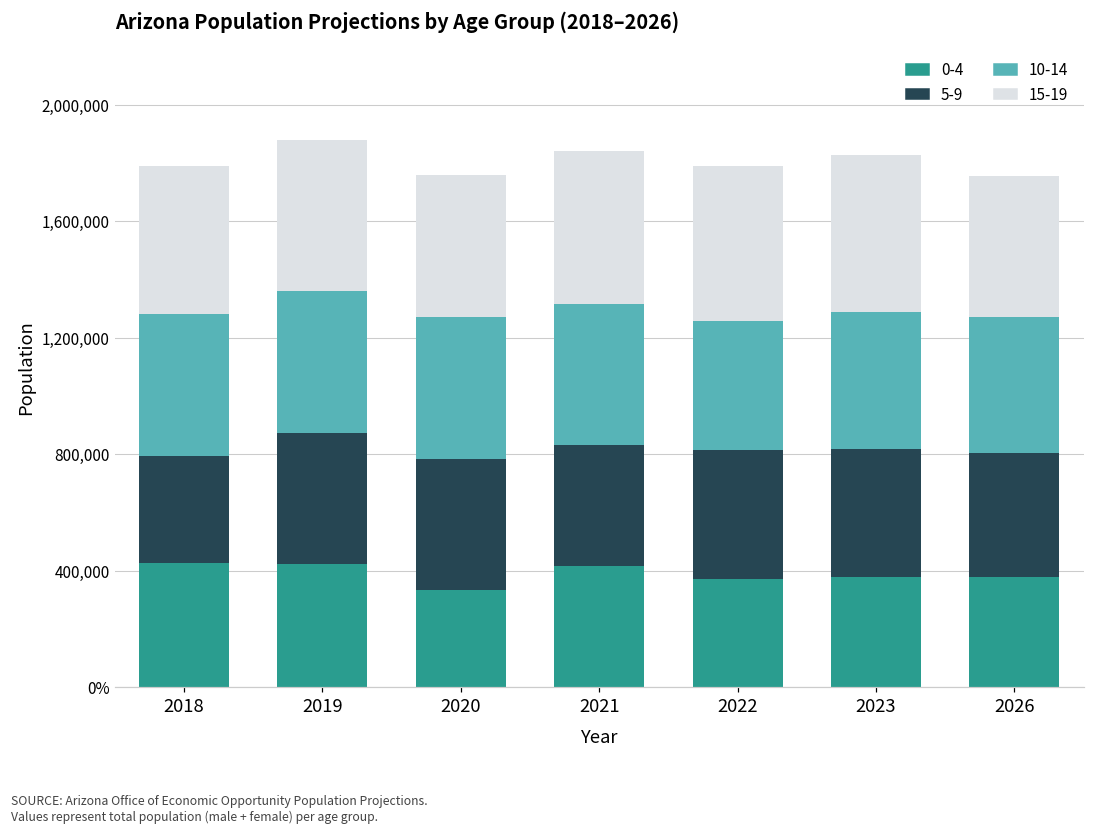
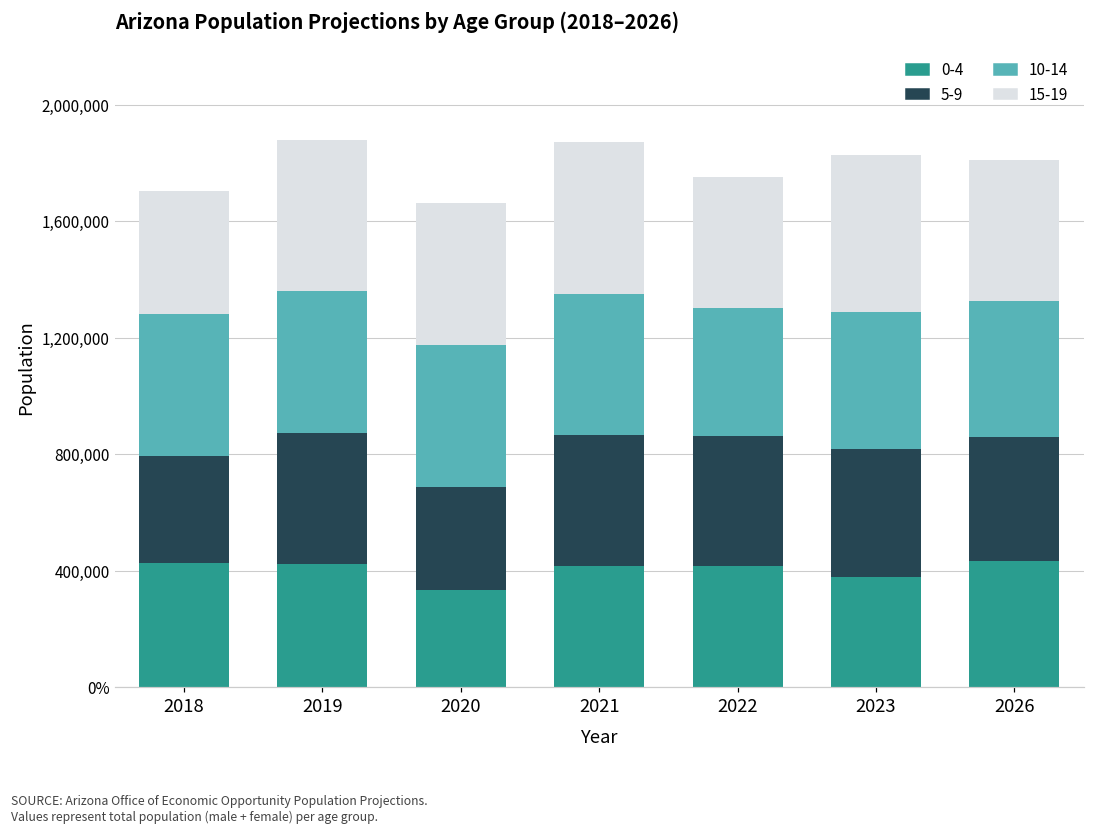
15-19, 2018: 510,000 -> 420,000
5-9, 2020: 450,000 -> 350,000
5-9, 2021: 420,000 -> 450,000
0-4, 2022: 370,000 -> 420,000
15-19, 2022: 530,000 -> 450,000
0-4, 2026: 380,000 -> 430,000
